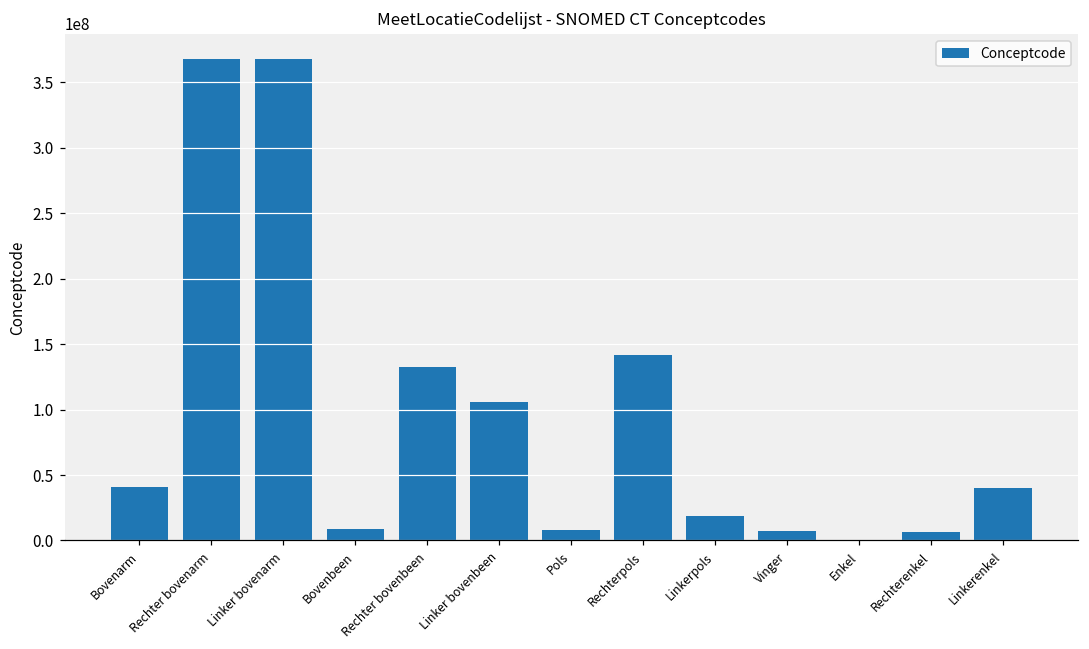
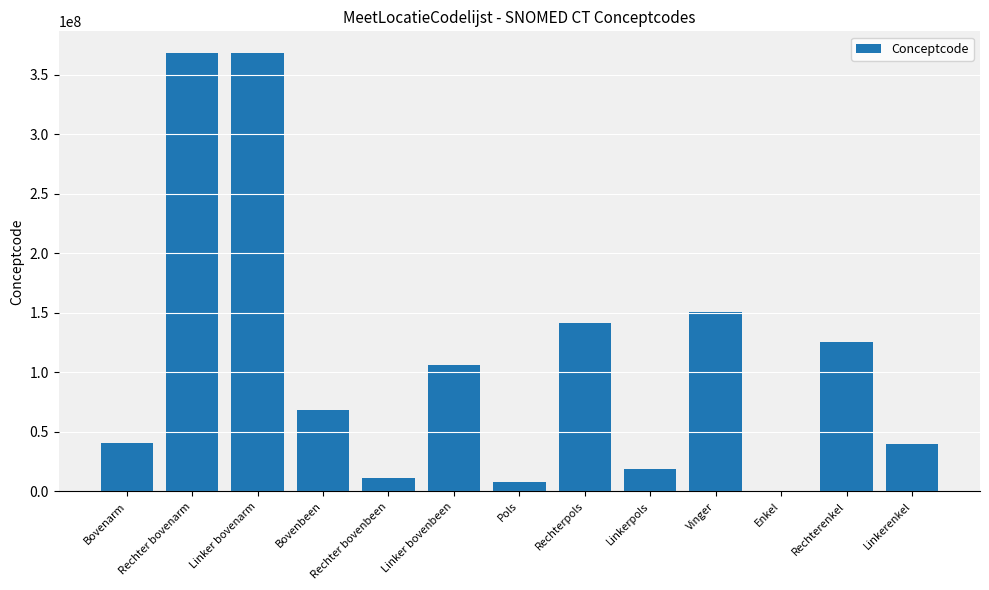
Bovenbeen: 9000000 -> 68000000
Rechter bovenbeen: 133000000 -> 11000000
Vinger: 8000000 -> 151000000
Rechterenkel: 7000000 -> 126000000
